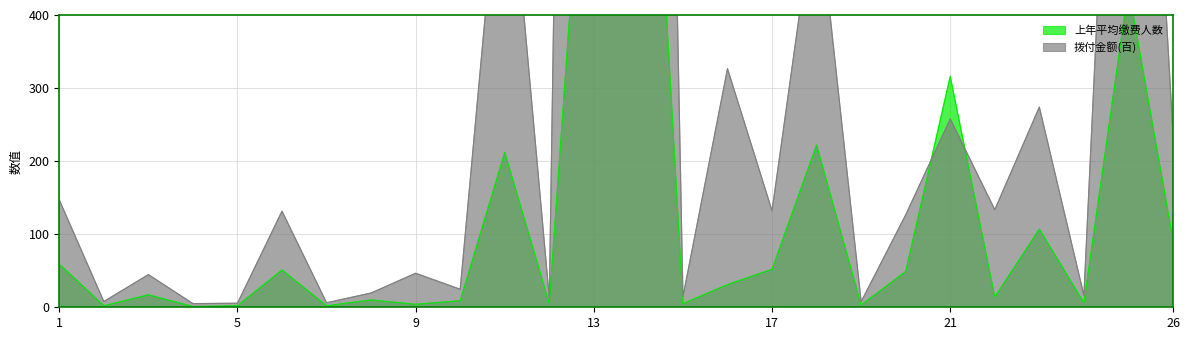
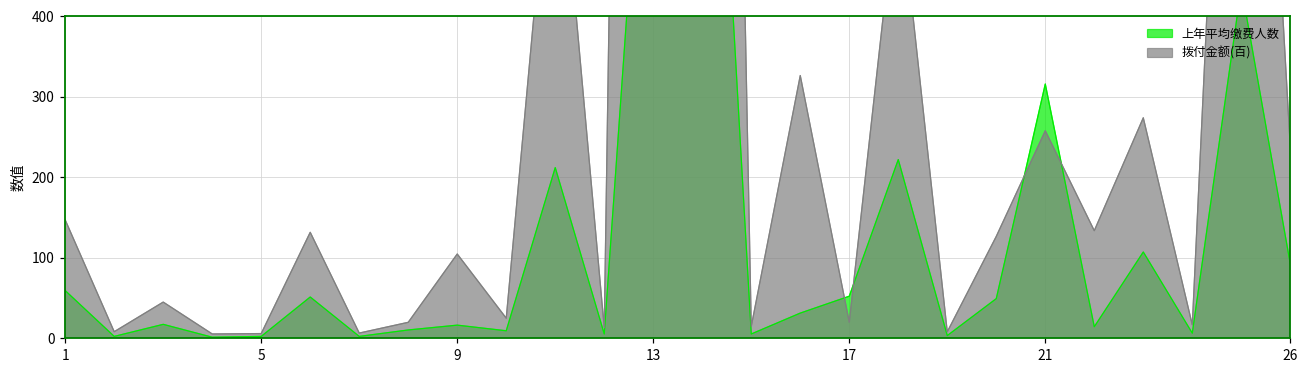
上年平均缴费人数, 9: 0 -> 20
拨付金额(百), 9: 50 -> 100
拨付金额(百), 17: 130 -> 20
